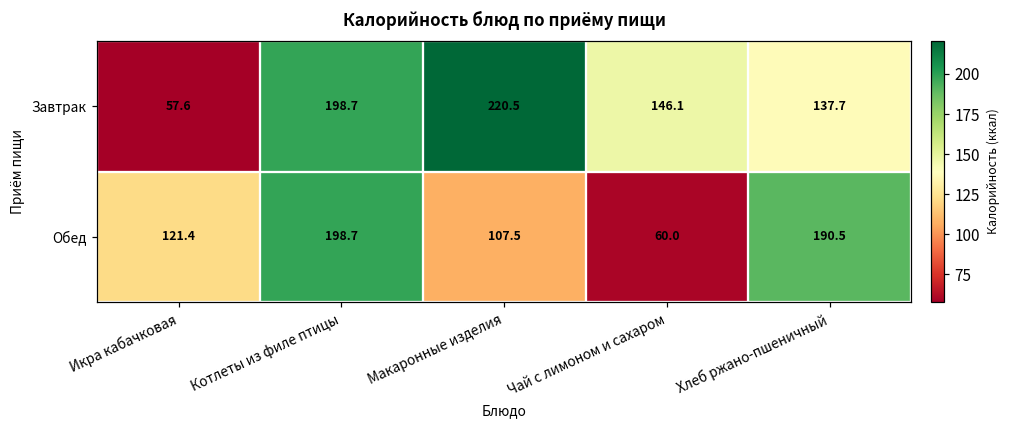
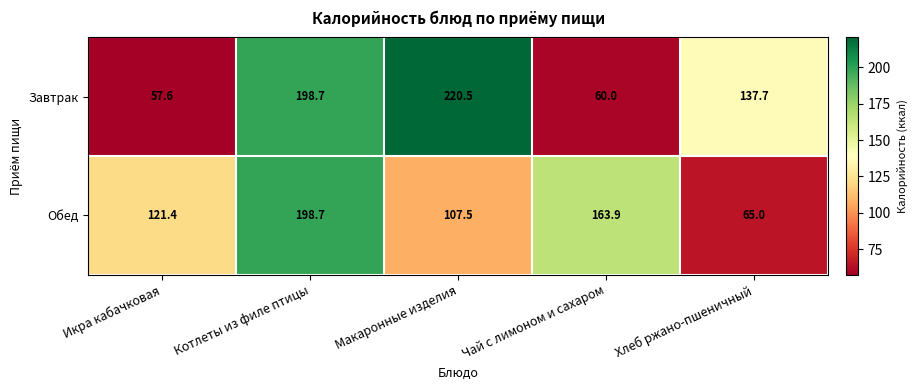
Завтрак, Чай с лимоном и сахаром: 146.1 -> 60.0
Обед, Чай с лимоном и сахаром: 60.0 -> 163.9
Обед, Хлеб ржано-пшеничный: 190.5 -> 65.0
